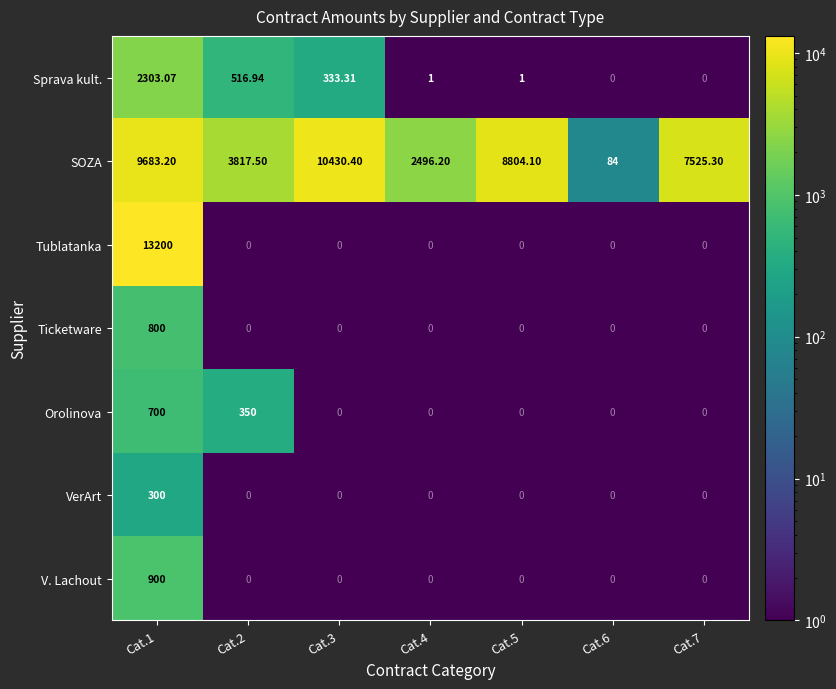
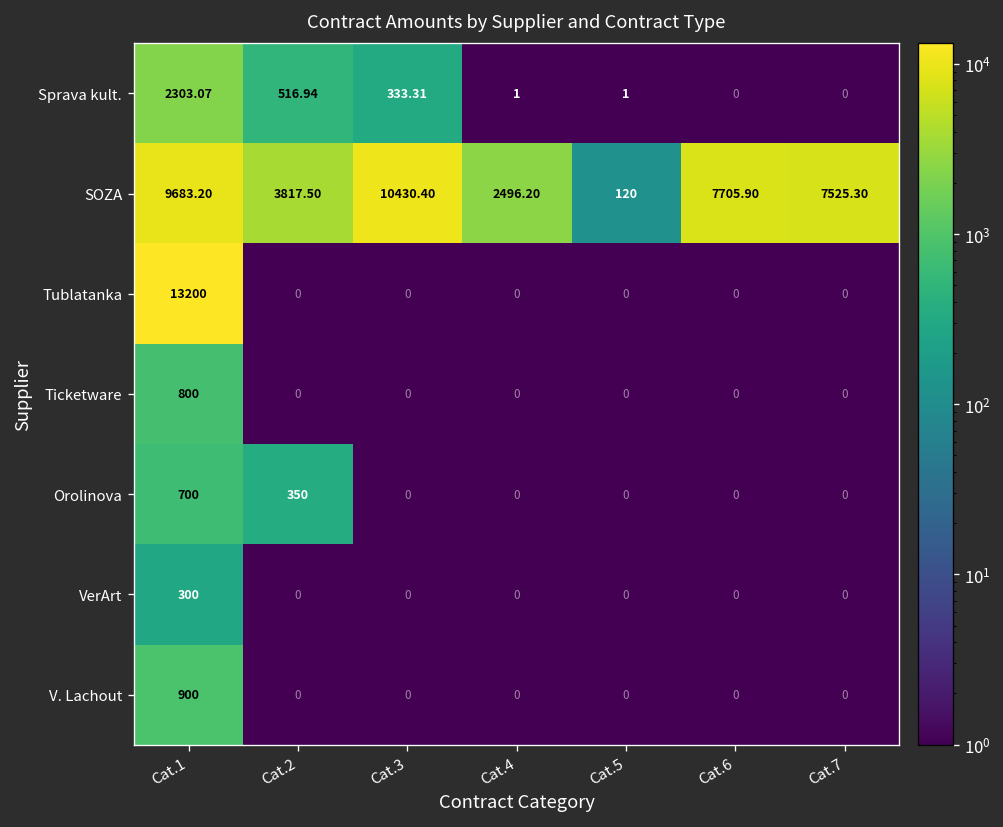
SOZA, Cat.5: 8804.10 -> 120
SOZA, Cat.6: 84 -> 7705.90
